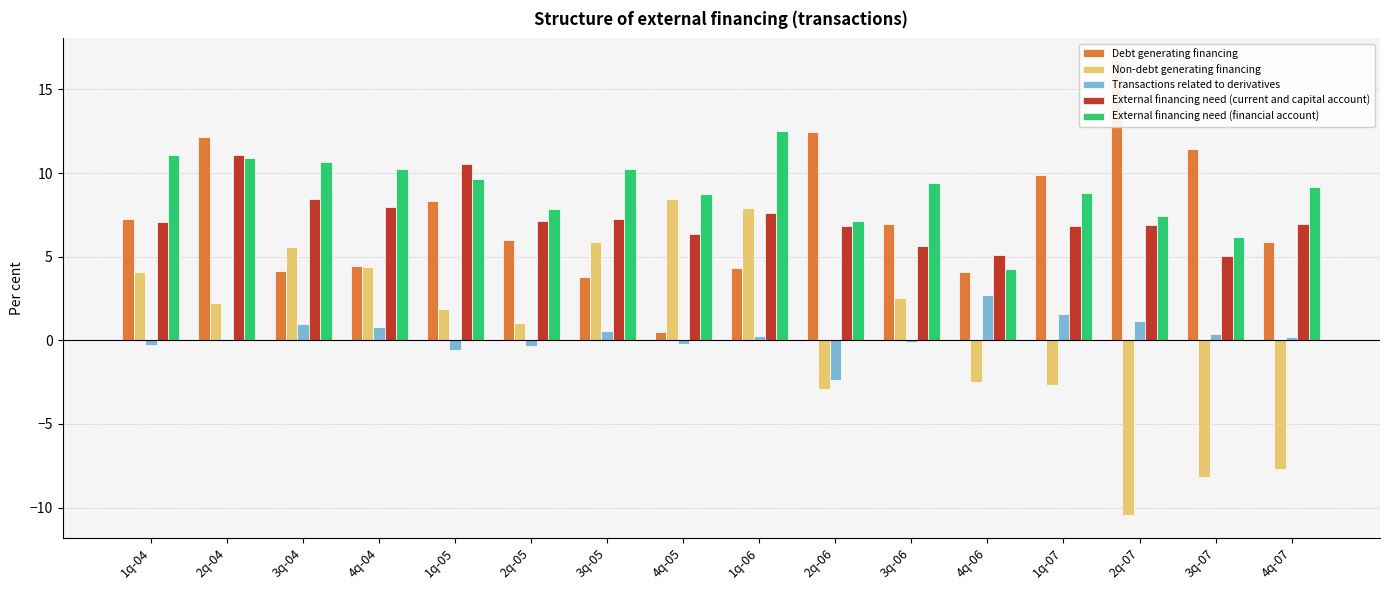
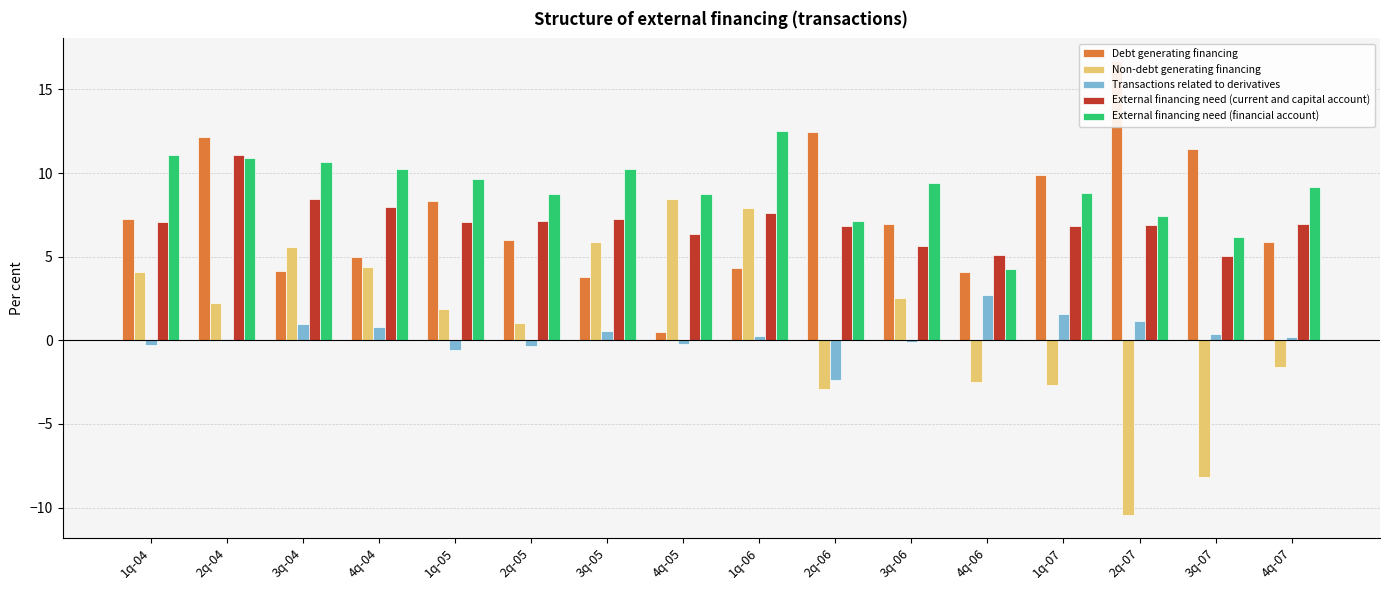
Debt generating financing, 4q-04: 4.5 -> 5.0
External financing need (current and capital account), 1q-05: 10.5 -> 7.1
External financing need (financial account), 2q-05: 7.9 -> 8.8
Non-debt generating financing, 4q-07: -7.7 -> -1.6
